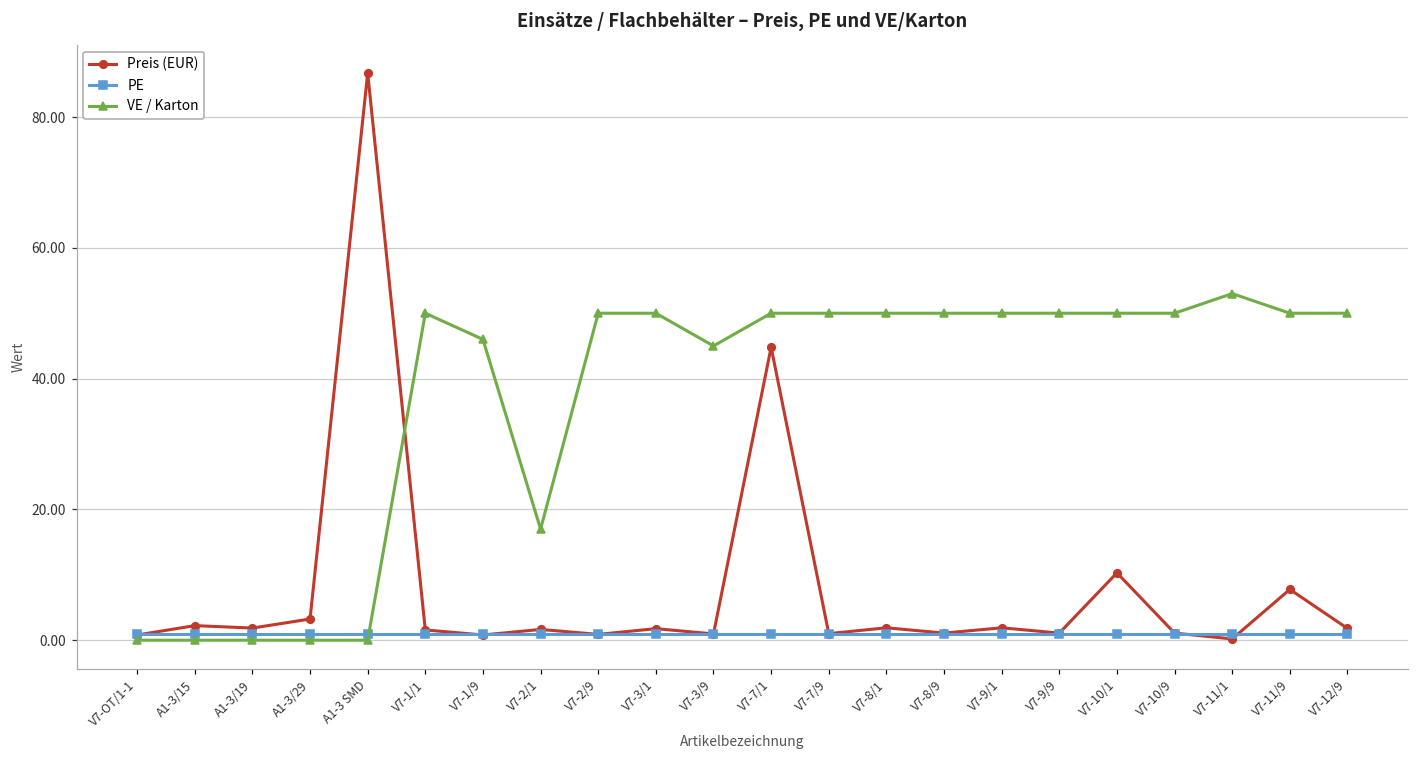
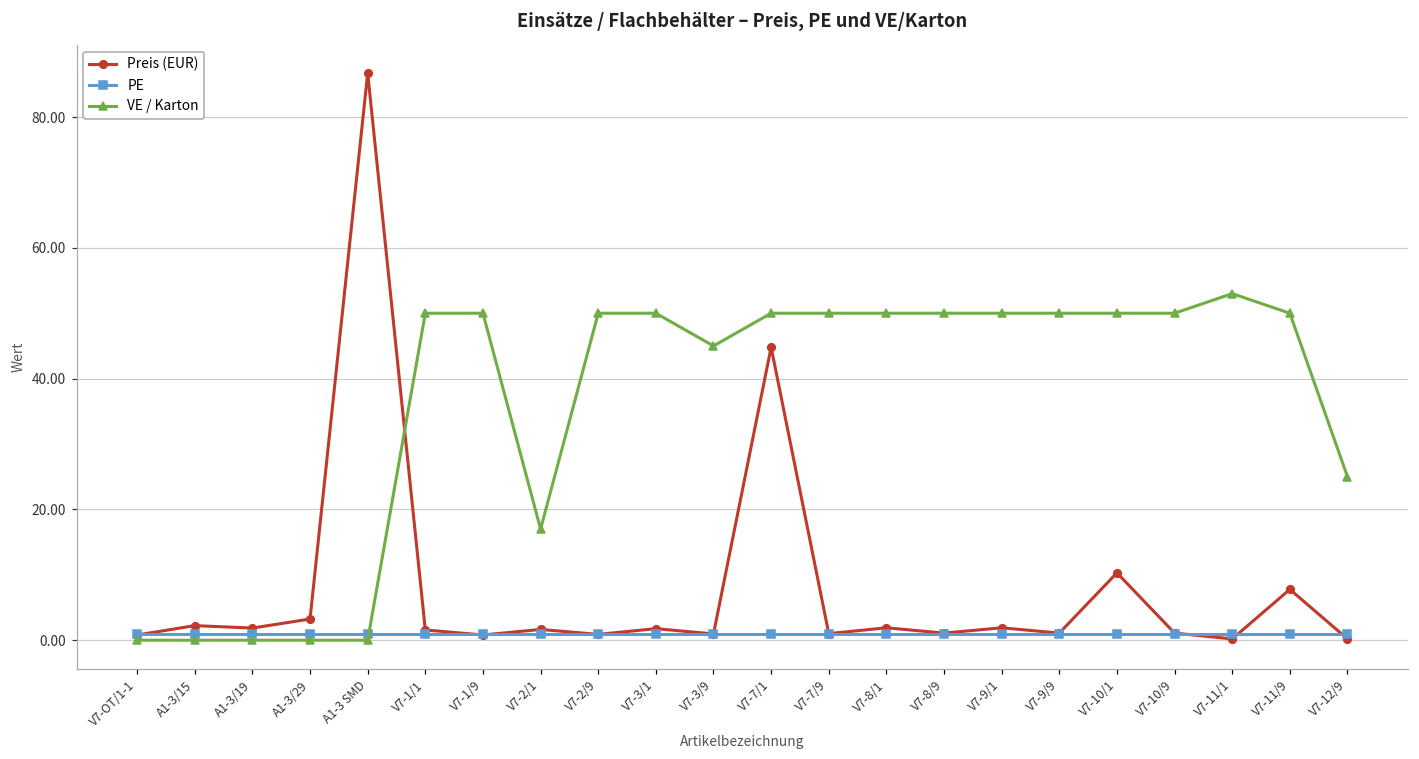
VE / Karton, V7-1/9: 46 -> 50
Preis (EUR), V7-12/9: 2 -> 0
VE / Karton, V7-12/9: 50 -> 25
